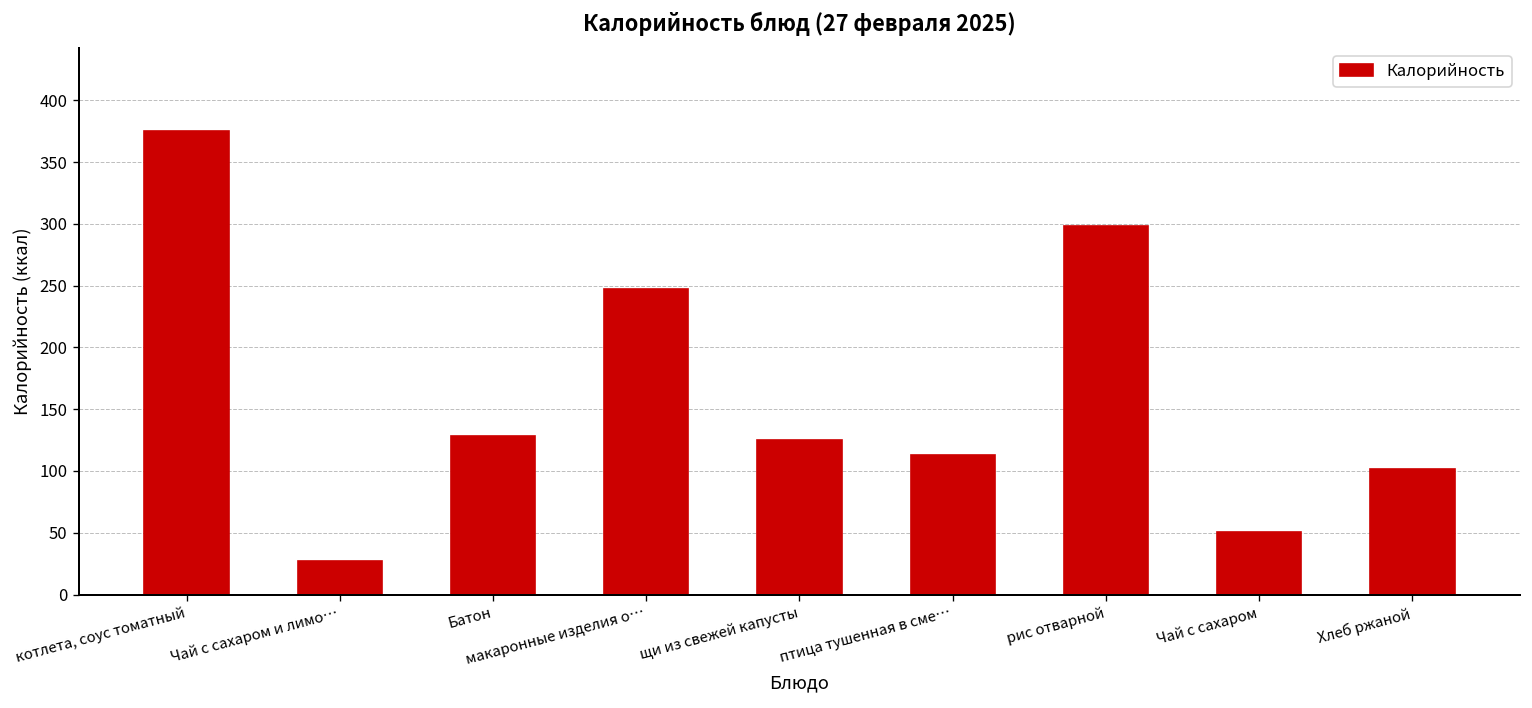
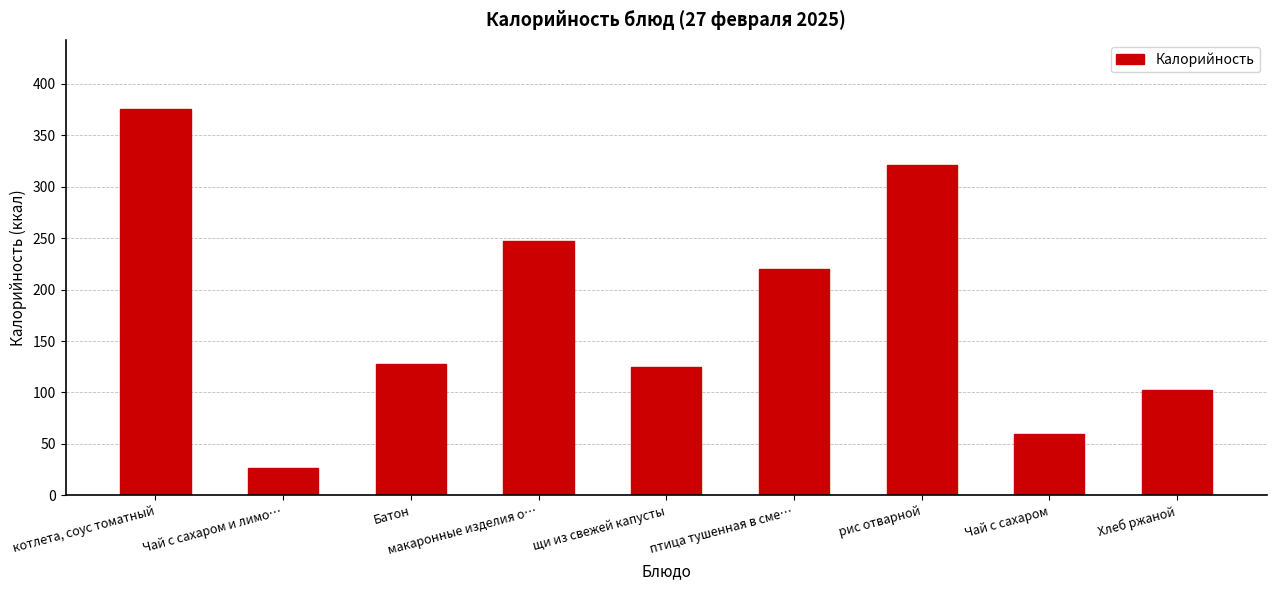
птица тушенная в сме…: 113 -> 220
рис отварной: 298 -> 321
Чай с сахаром: 51 -> 60
